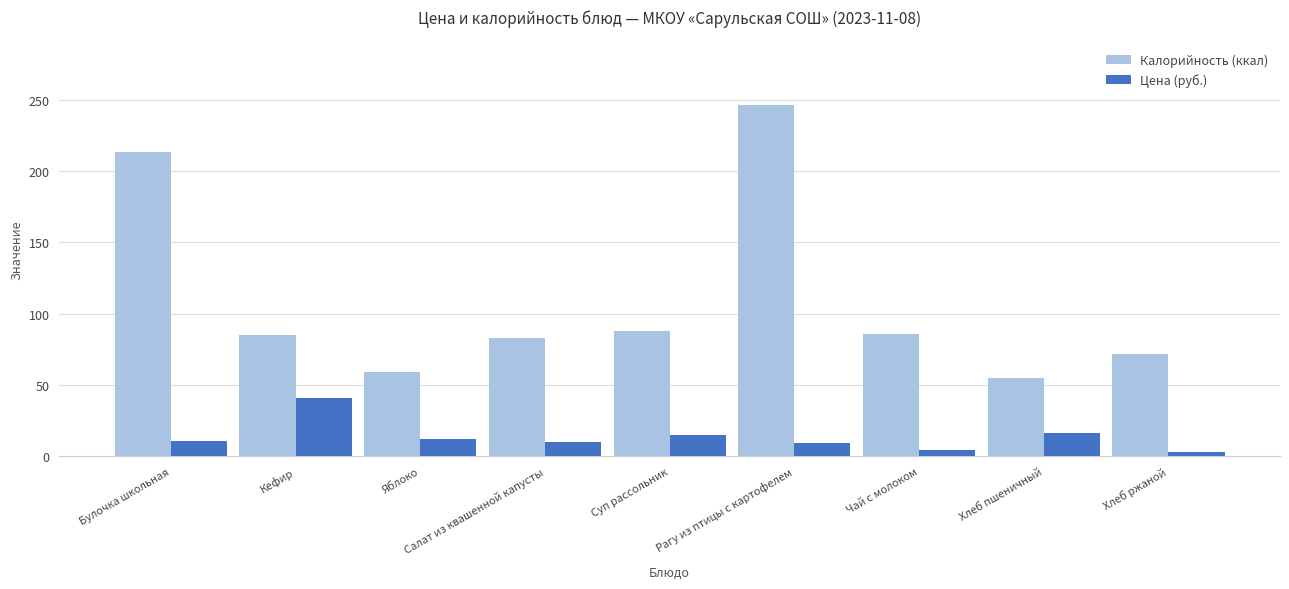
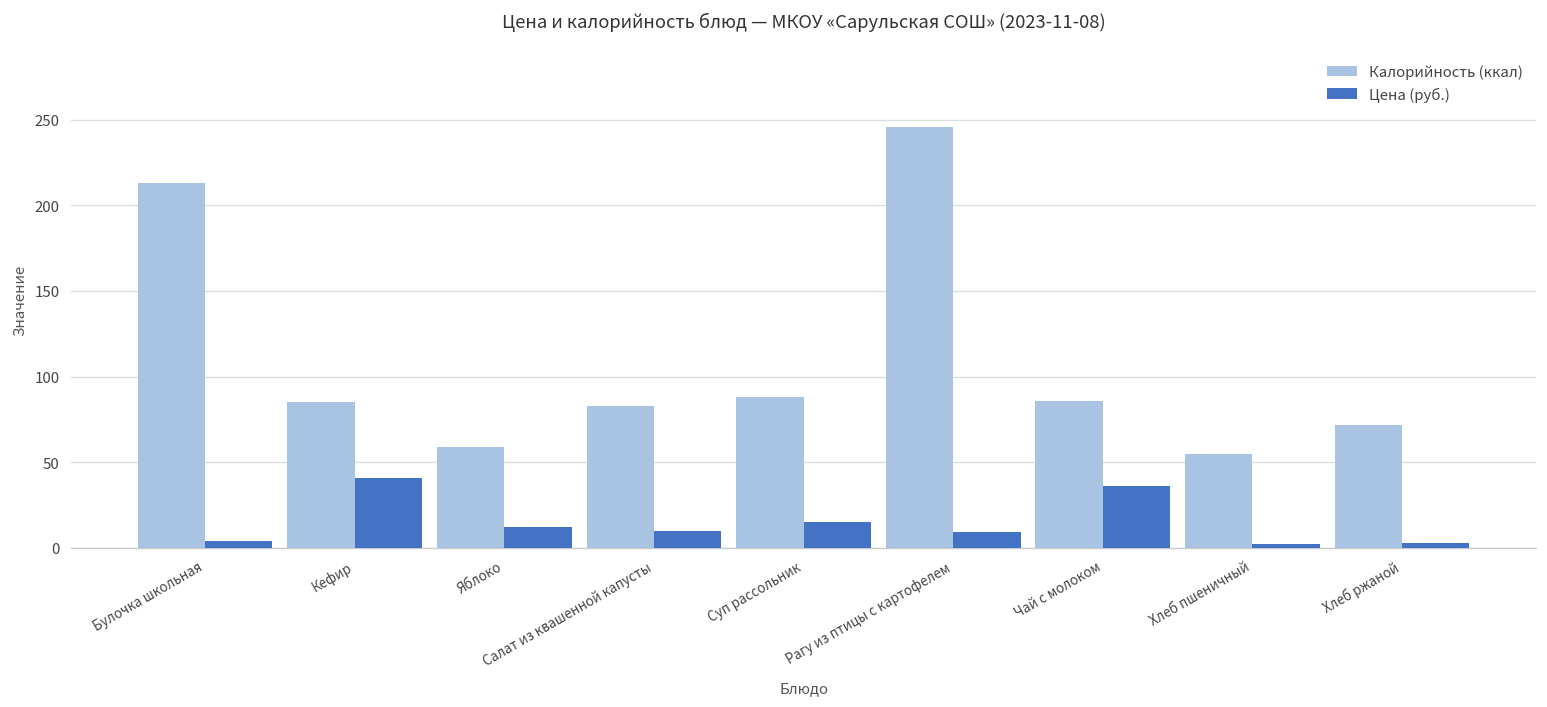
Цена (руб.), Булочка школьная: 11 -> 4
Цена (руб.), Чай с молоком: 4 -> 36
Цена (руб.), Хлеб пшеничный: 16 -> 2
